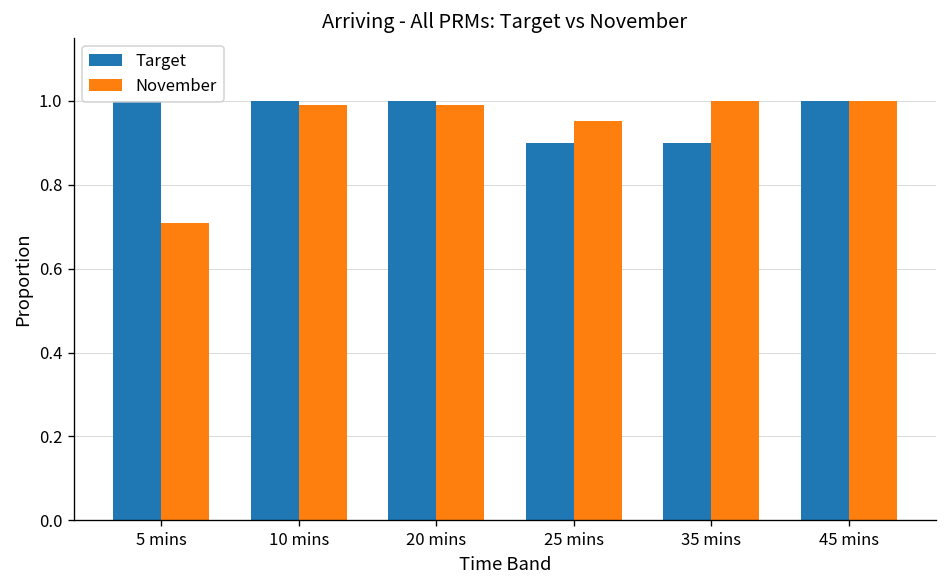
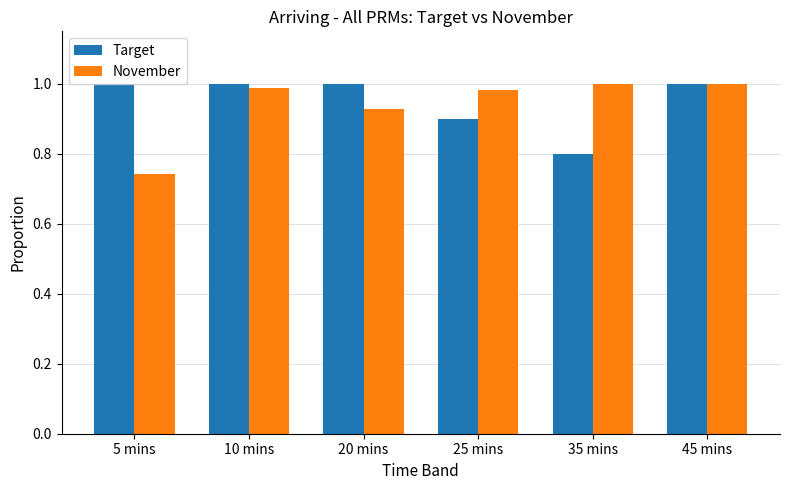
November, 5 mins: 0.71 -> 0.74
November, 20 mins: 0.99 -> 0.93
November, 25 mins: 0.95 -> 0.98
Target, 35 mins: 0.9 -> 0.8
